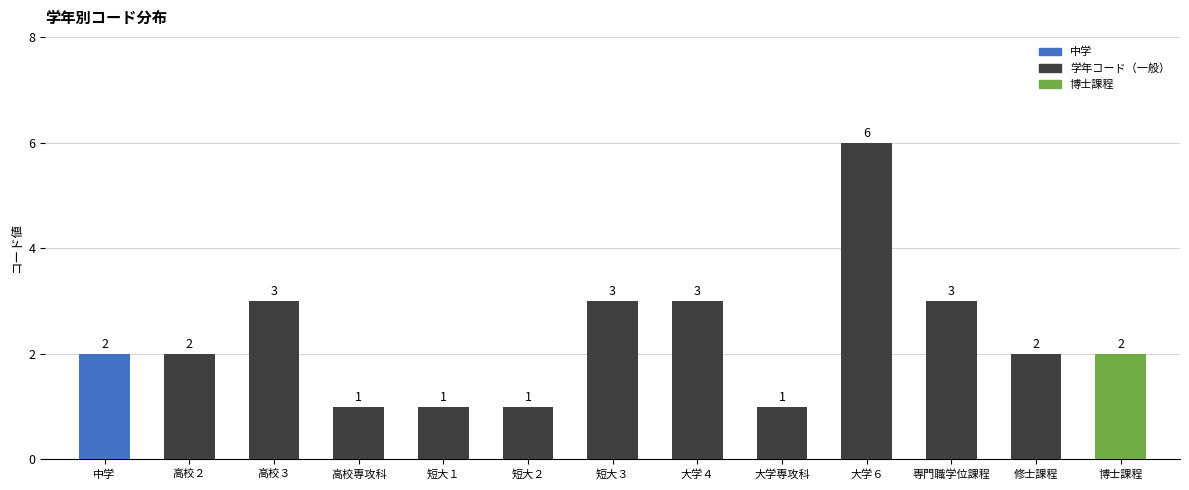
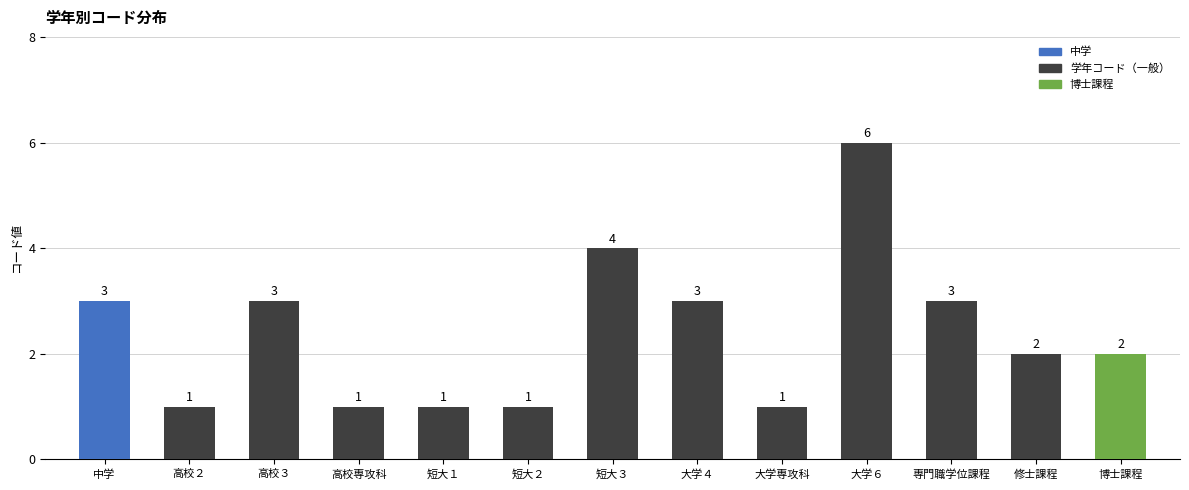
中学: 2 -> 3
高校２: 2 -> 1
短大３: 3 -> 4
